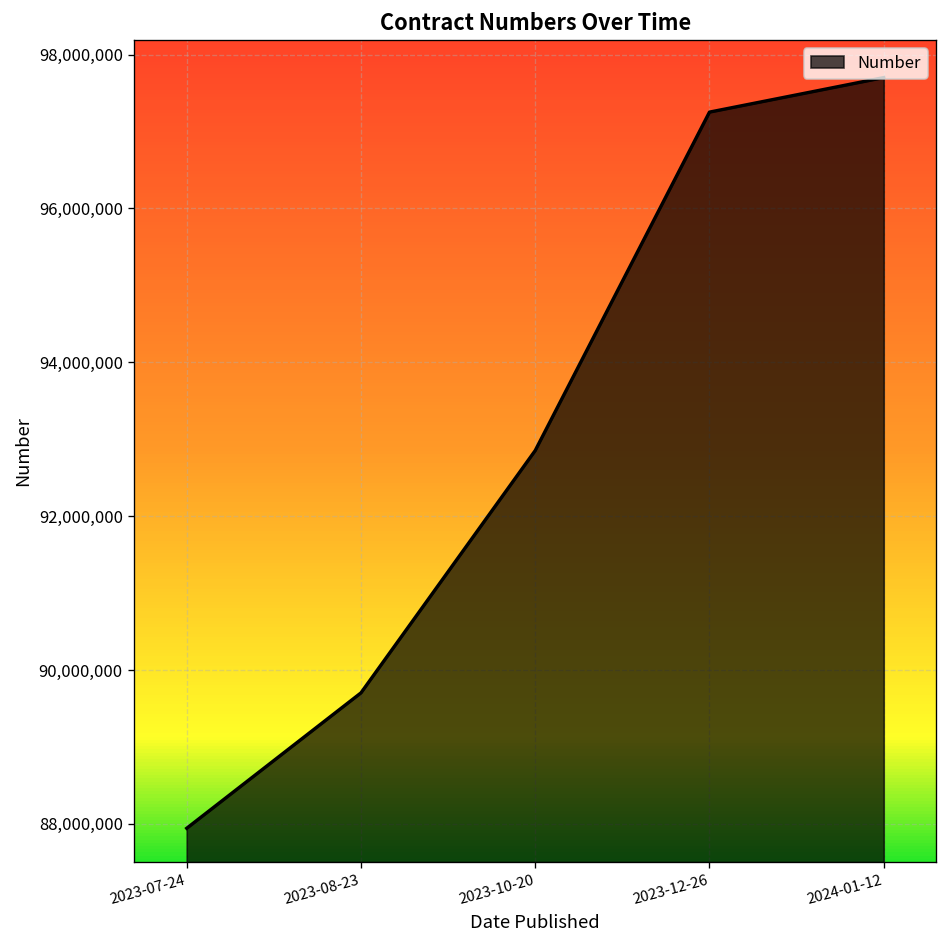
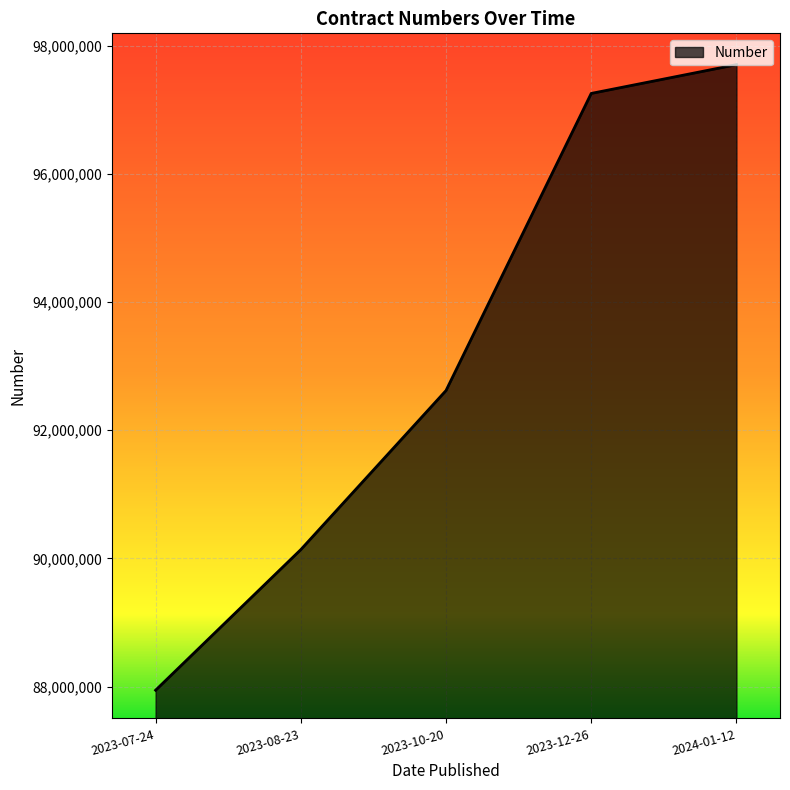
2023-08-23: 89,700,000 -> 90,100,000
2023-10-20: 92,900,000 -> 92,600,000
